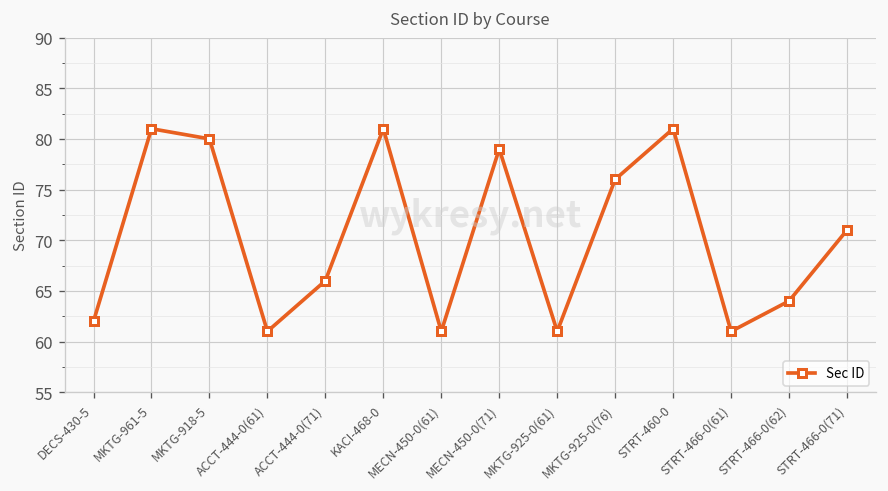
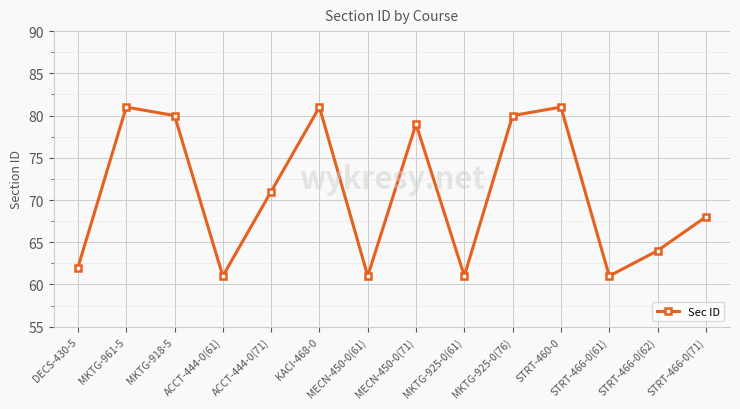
ACCT-444-0(71): 66 -> 71
MKTG-925-0(76): 76 -> 80
STRT-466-0(71): 71 -> 68
